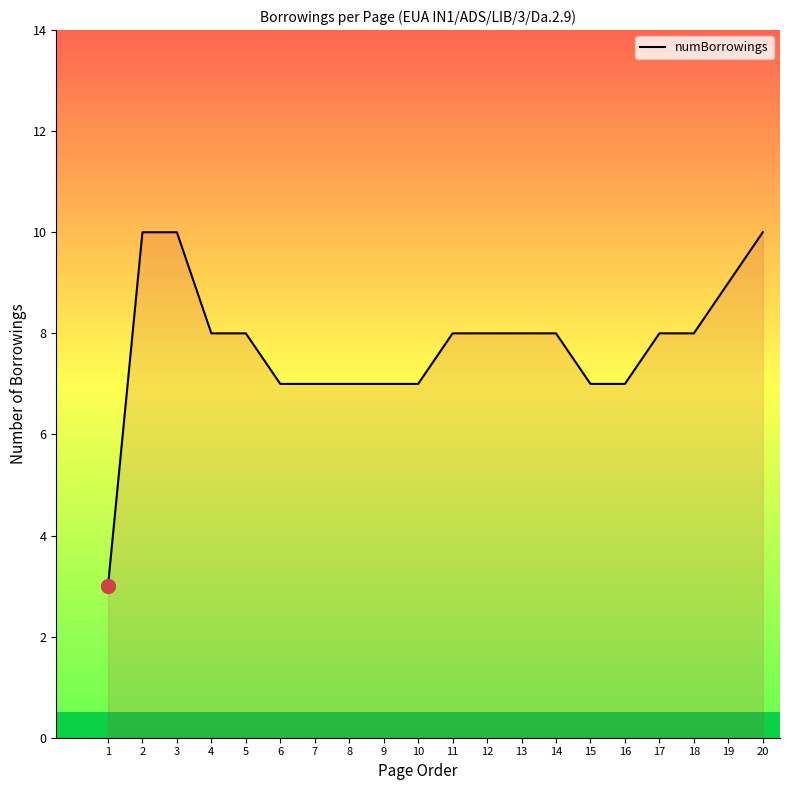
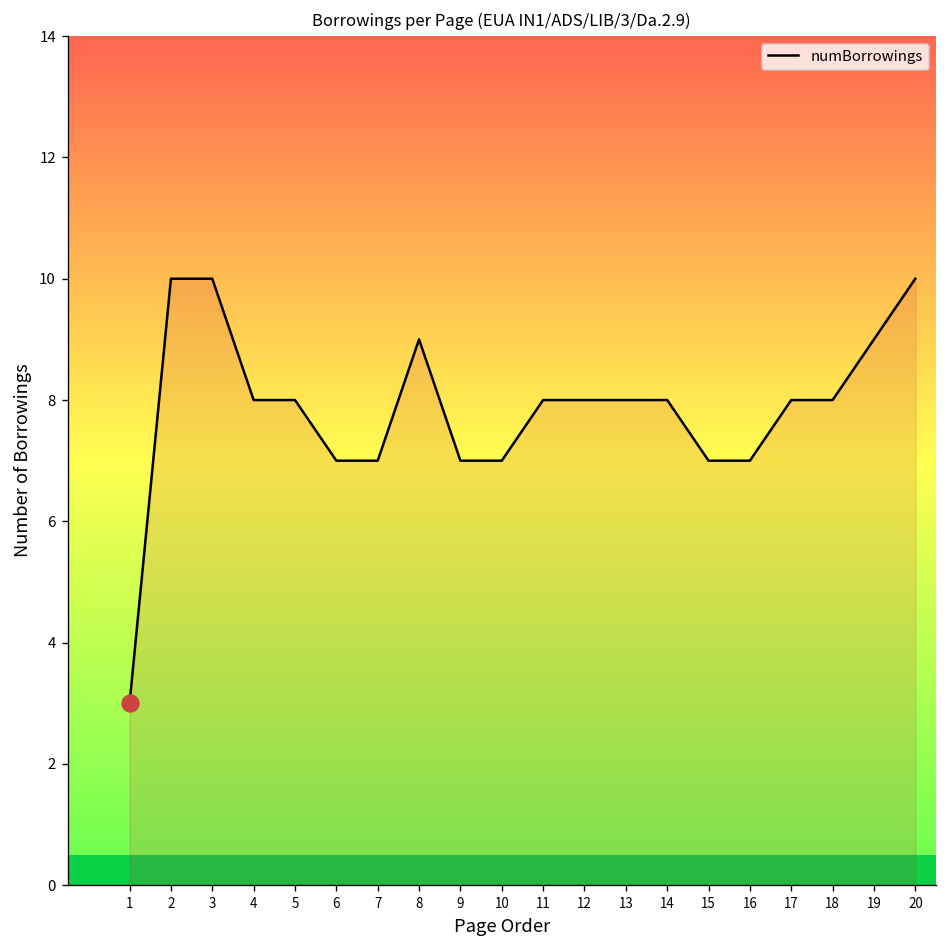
numBorrowings, 8: 7 -> 9
